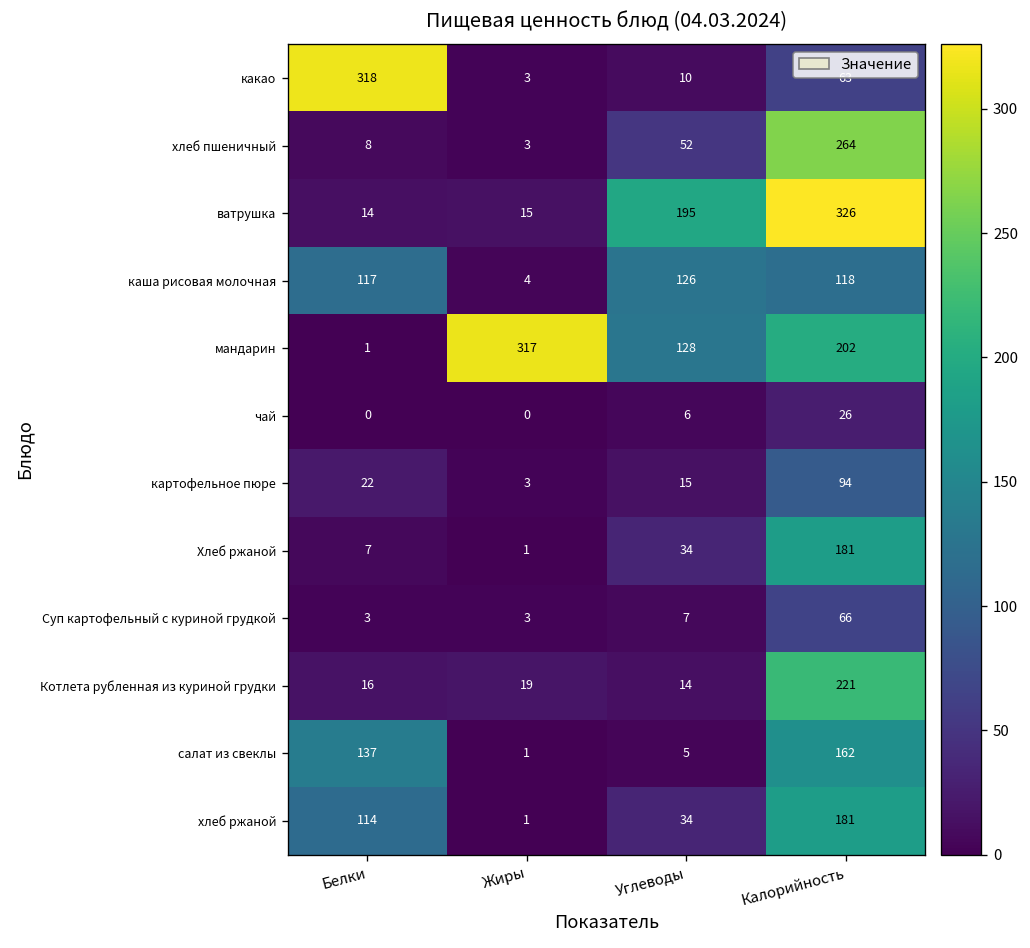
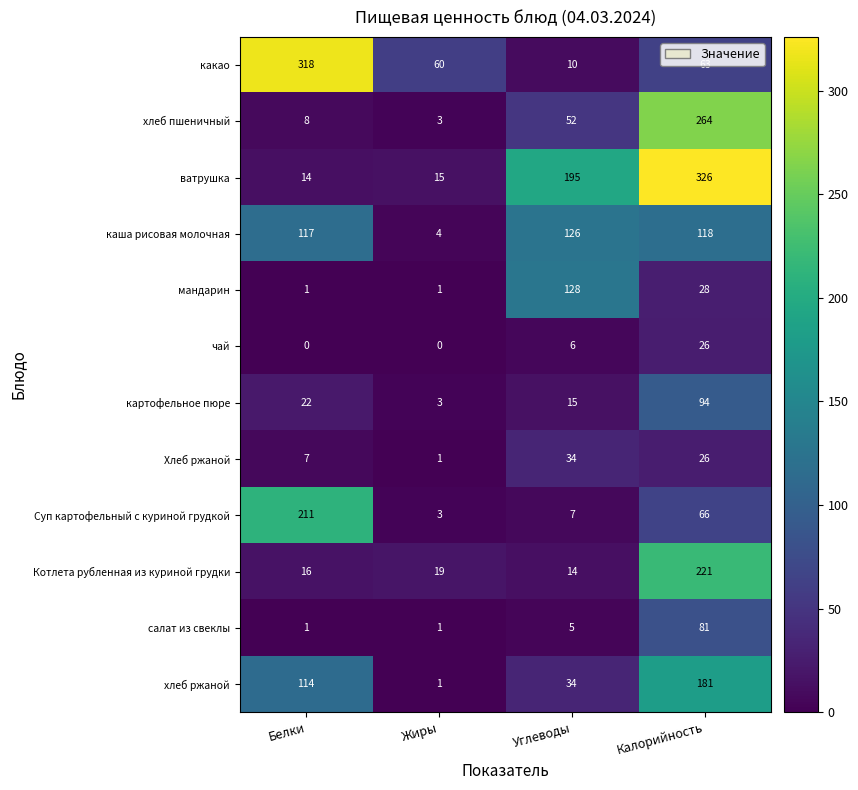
какао, Жиры: 3 -> 60
мандарин, Жиры: 317 -> 1
мандарин, Калорийность: 202 -> 28
Хлеб ржаной, Калорийность: 181 -> 26
Суп картофельный с куриной грудкой, Белки: 3 -> 211
салат из свеклы, Белки: 137 -> 1
салат из свеклы, Калорийность: 162 -> 81
